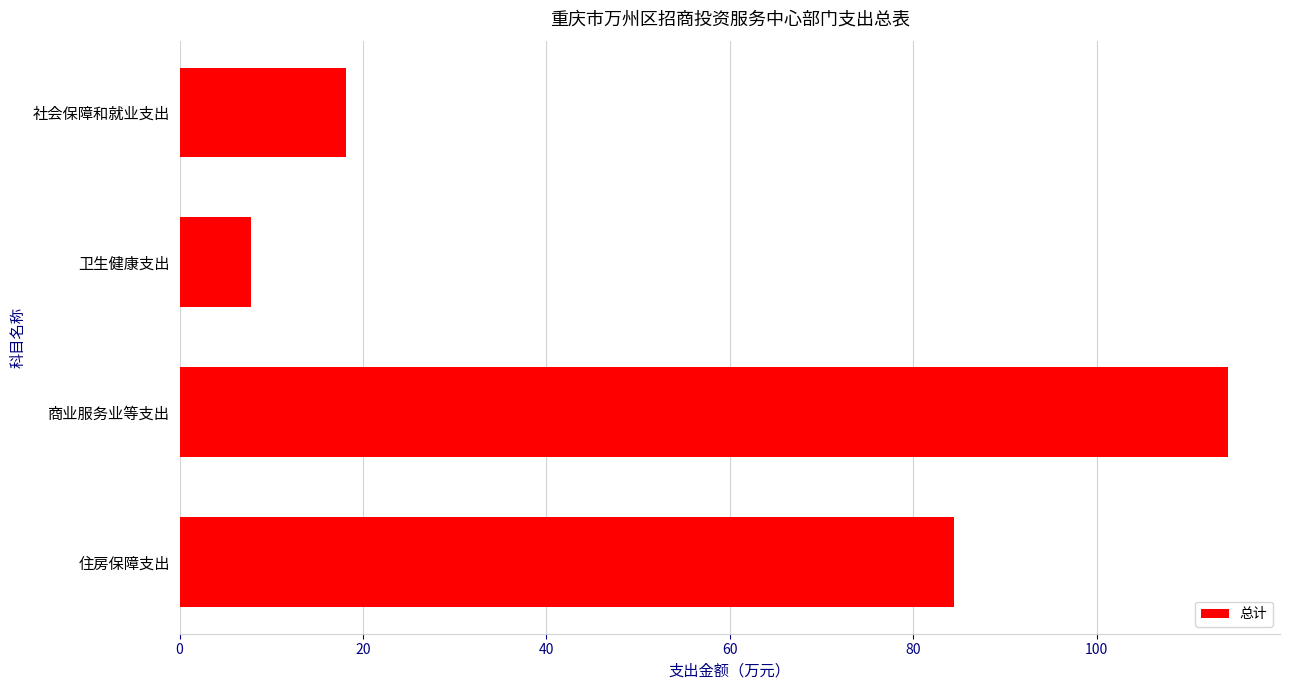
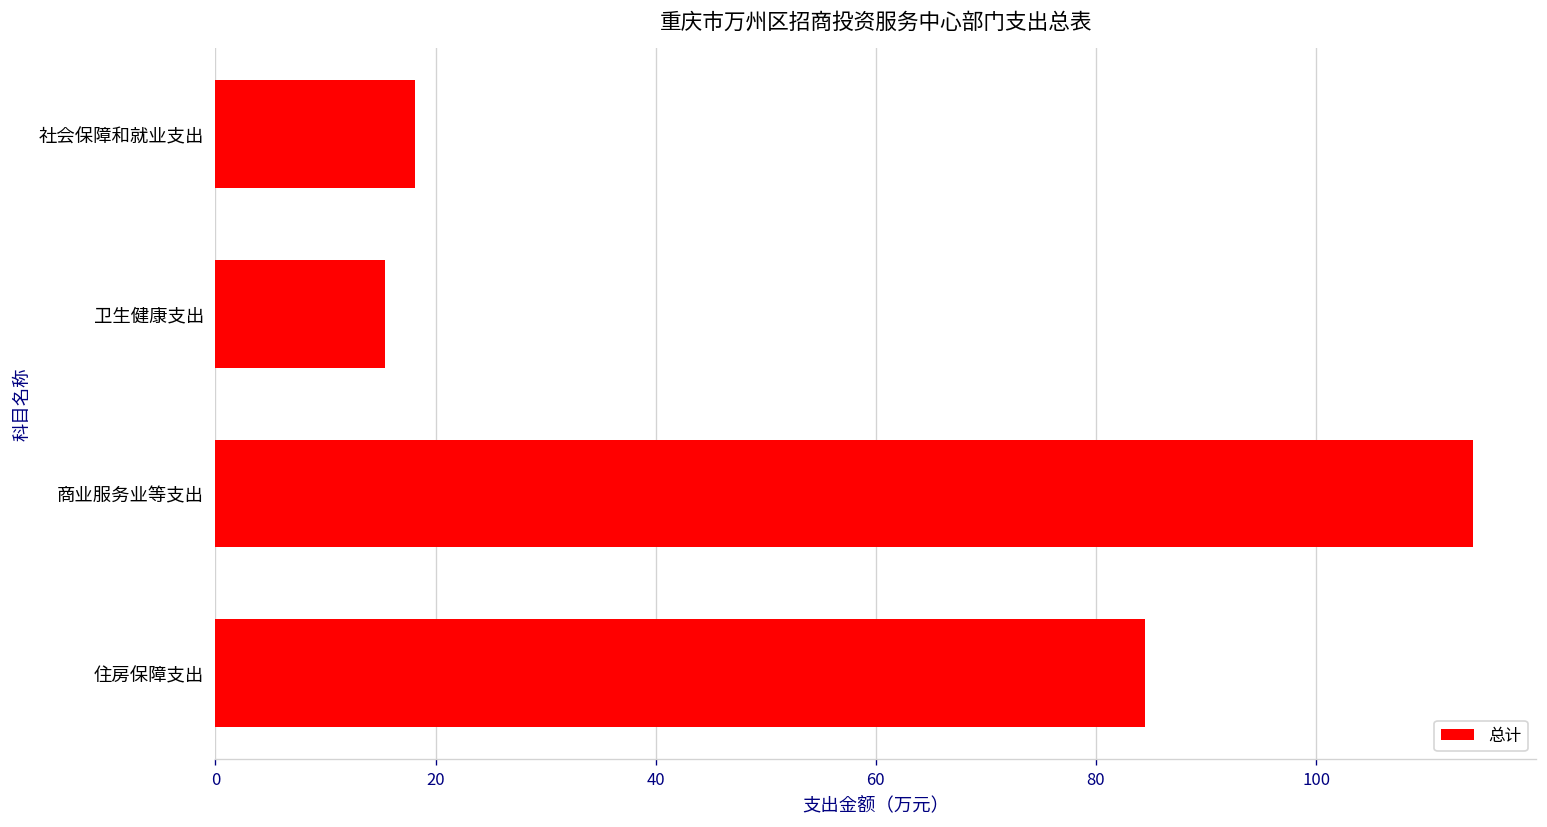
卫生健康支出: 8 -> 15
